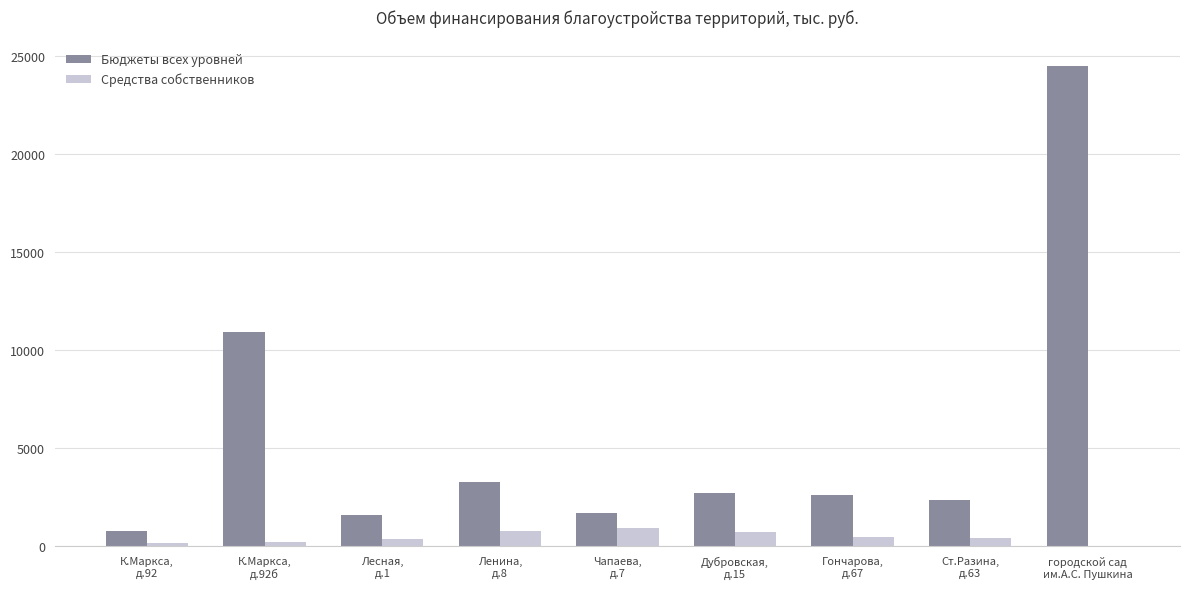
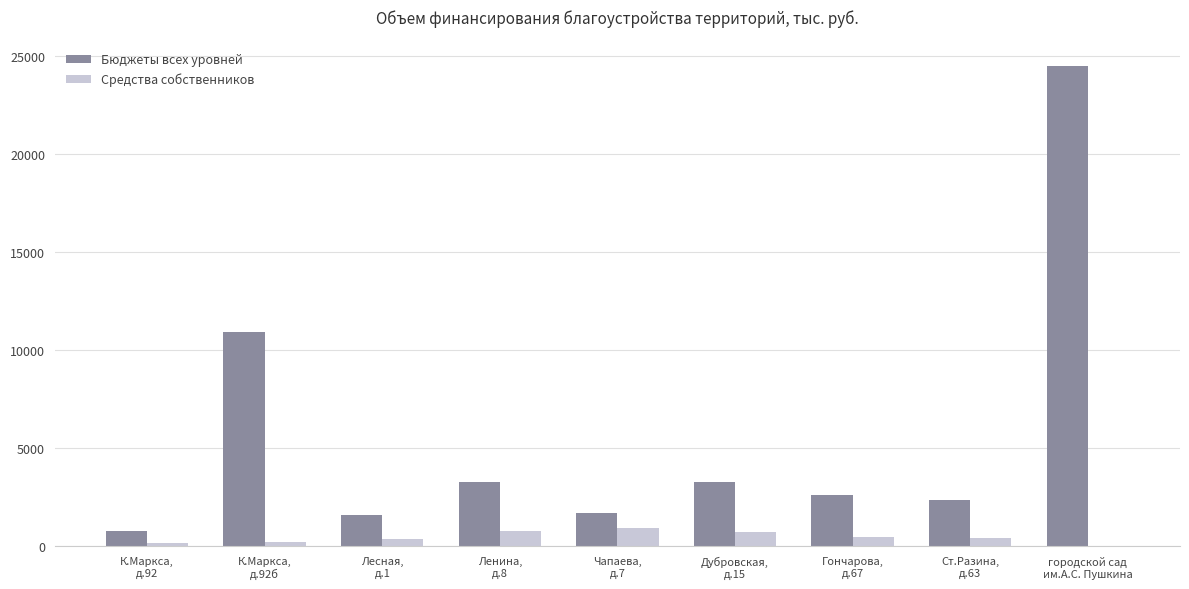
Бюджеты всех уровней, Дубровская, д.15: 2700 -> 3300
